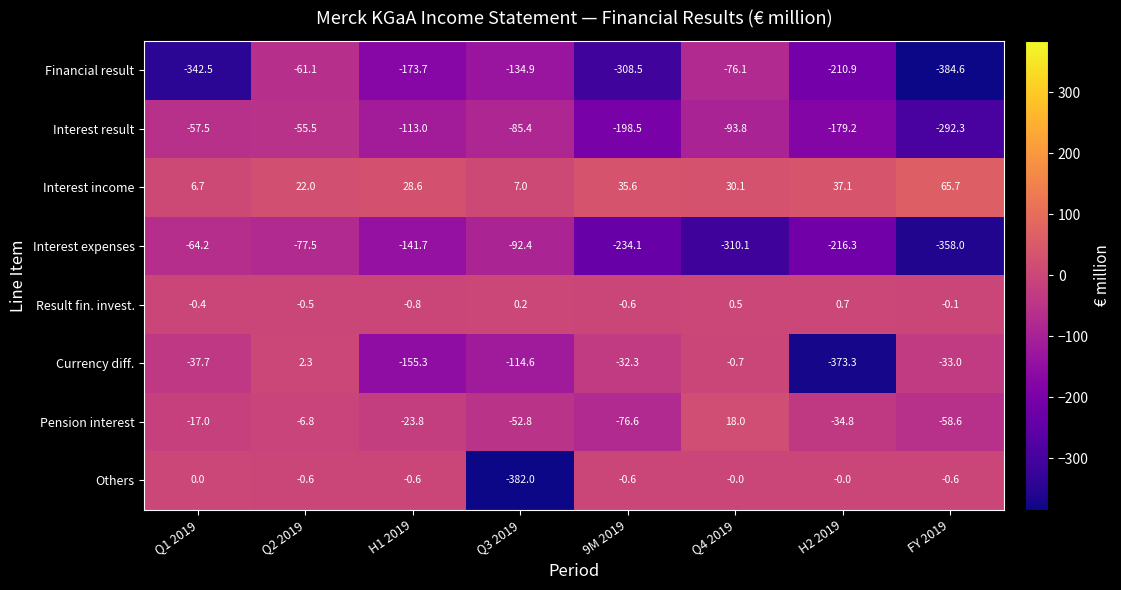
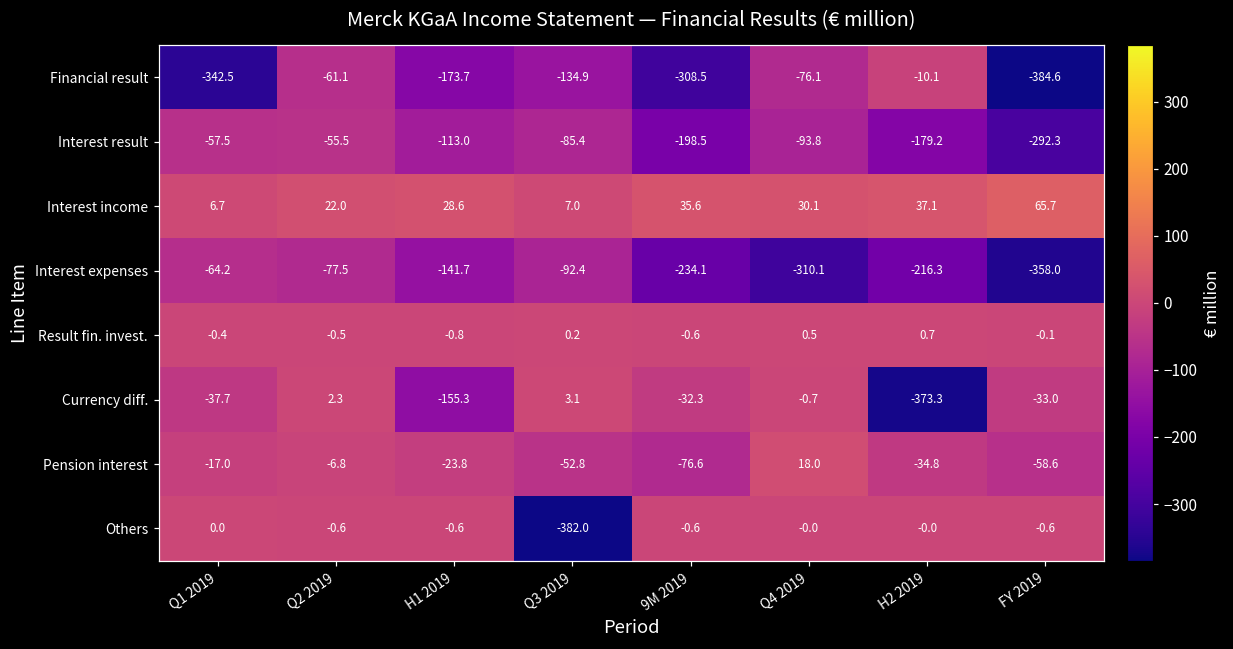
Financial result, H2 2019: -210.9 -> -10.1
Currency diff., Q3 2019: -114.6 -> 3.1
